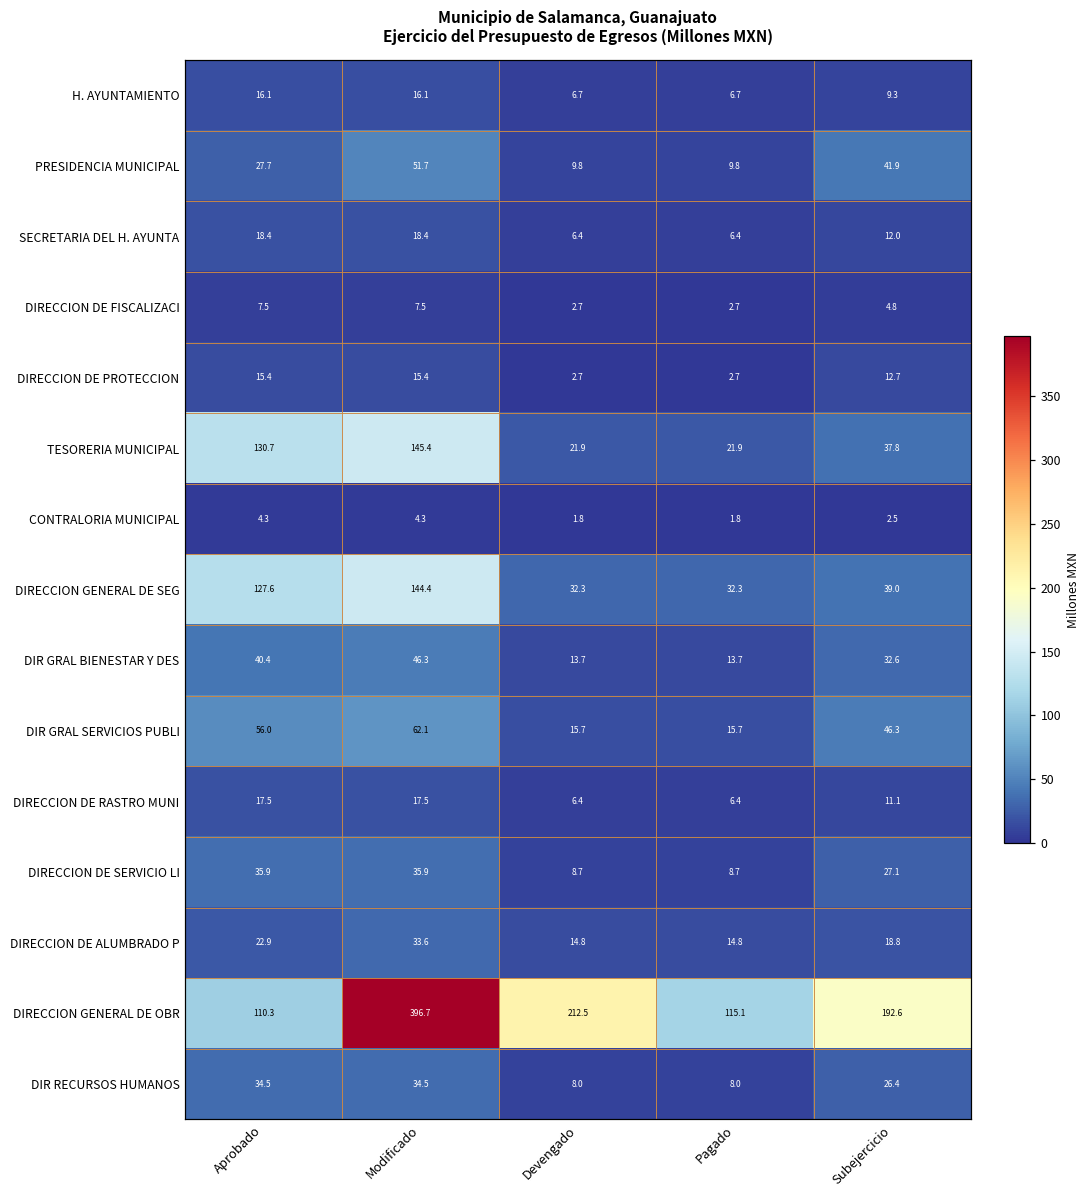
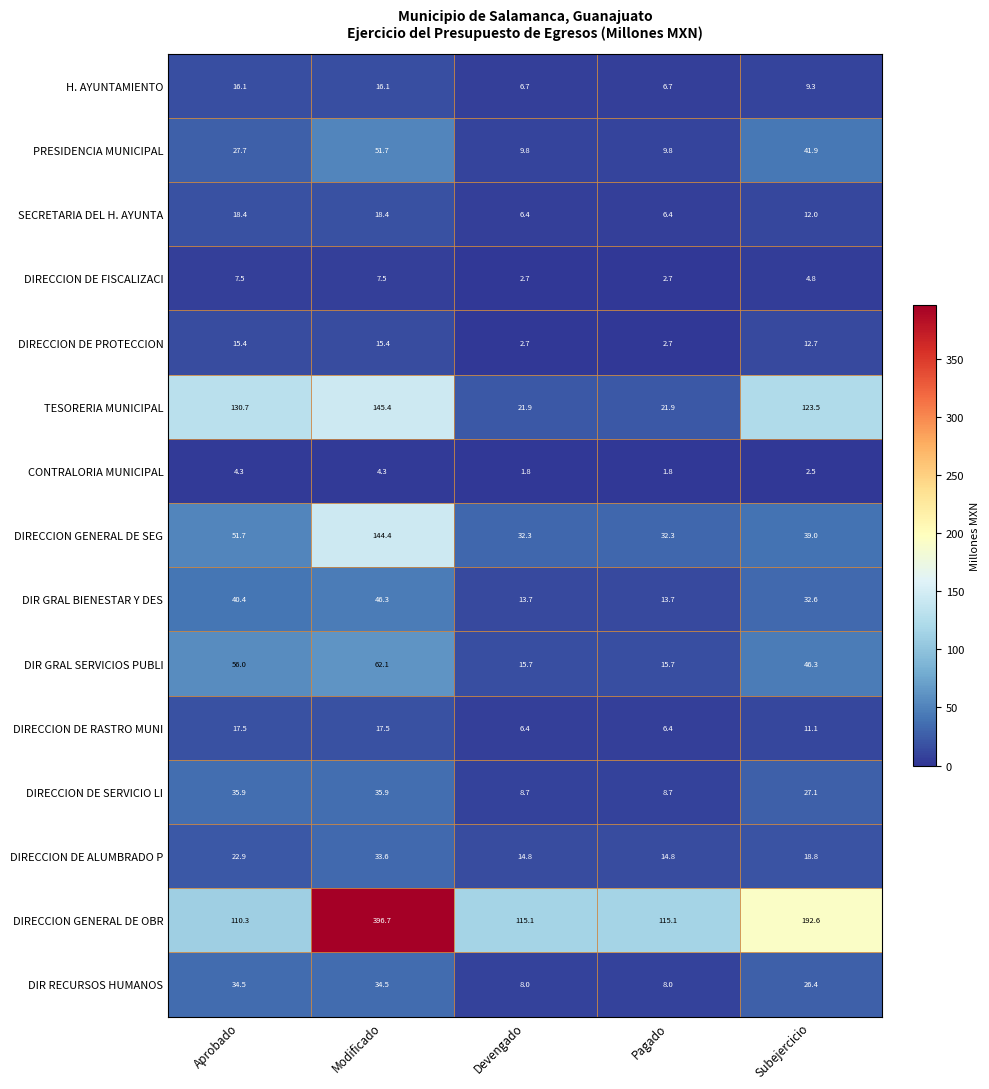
TESORERIA MUNICIPAL, Subejercicio: 37.8 -> 123.5
DIRECCION GENERAL DE SEG, Aprobado: 127.6 -> 51.7
DIRECCION GENERAL DE OBR, Devengado: 212.5 -> 115.1
